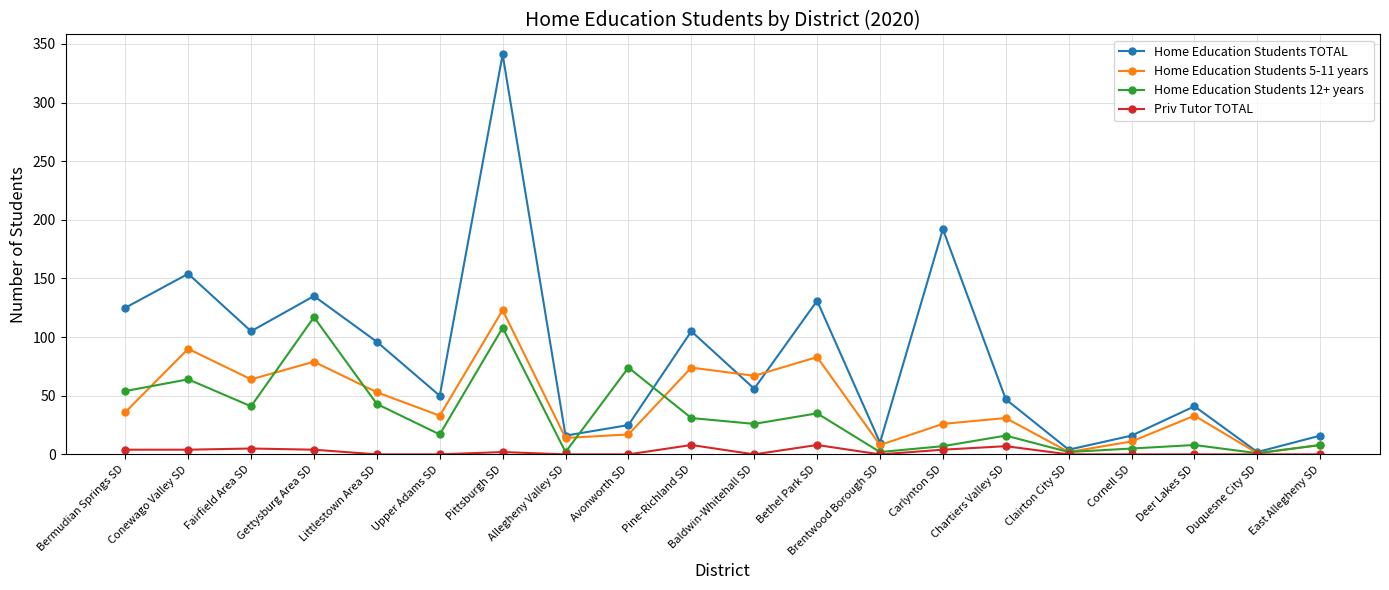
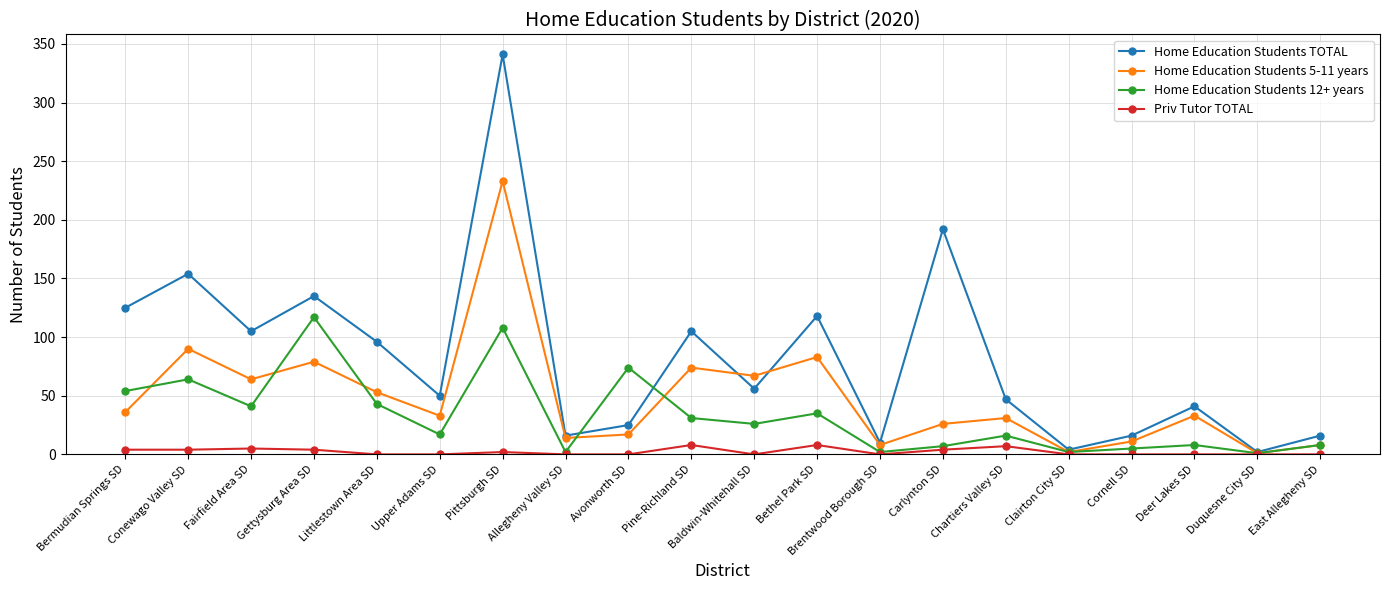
Home Education Students 5-11 years, Pittsburgh SD: 123 -> 233
Home Education Students TOTAL, Bethel Park SD: 131 -> 118
